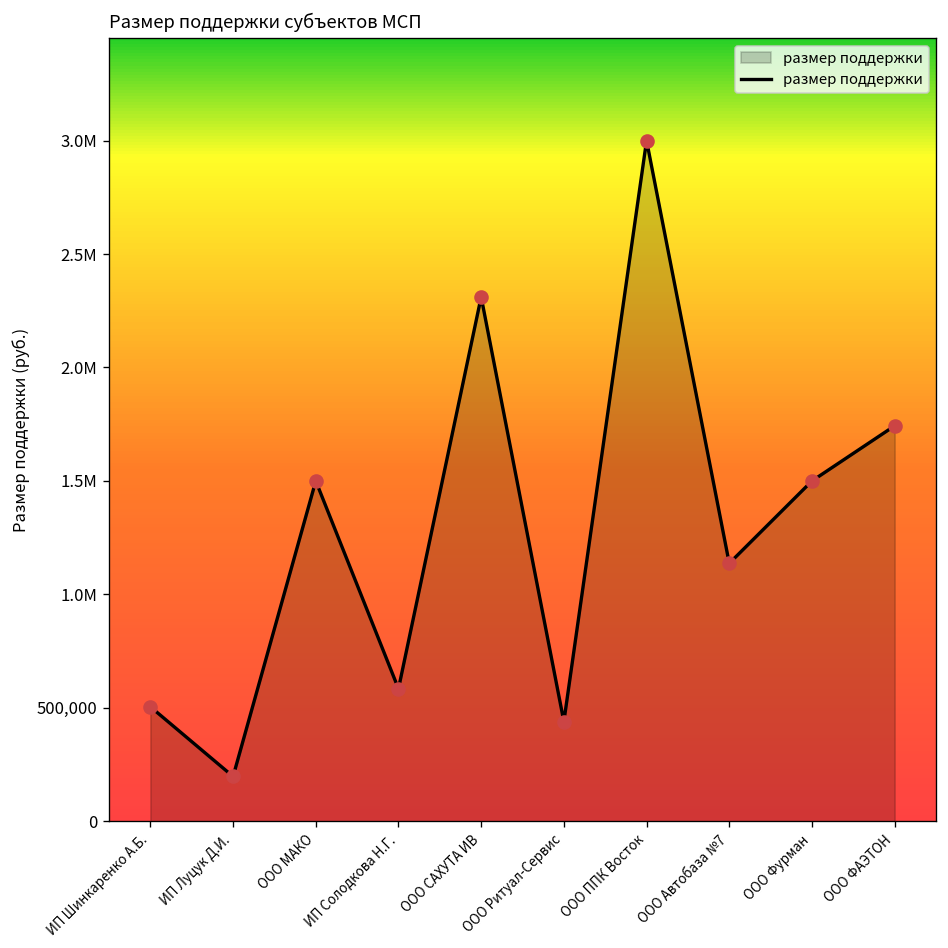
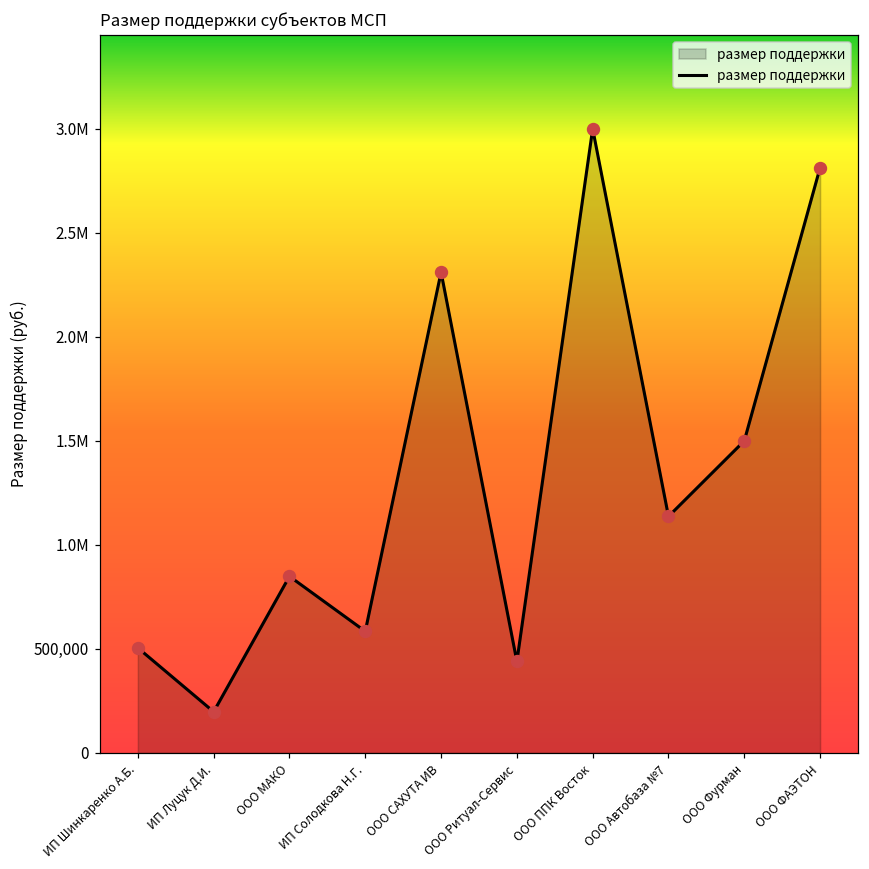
ООО МАКО: 1,500,000 -> 850,000
ООО ФАЭТОН: 1,740,000 -> 2,810,000
